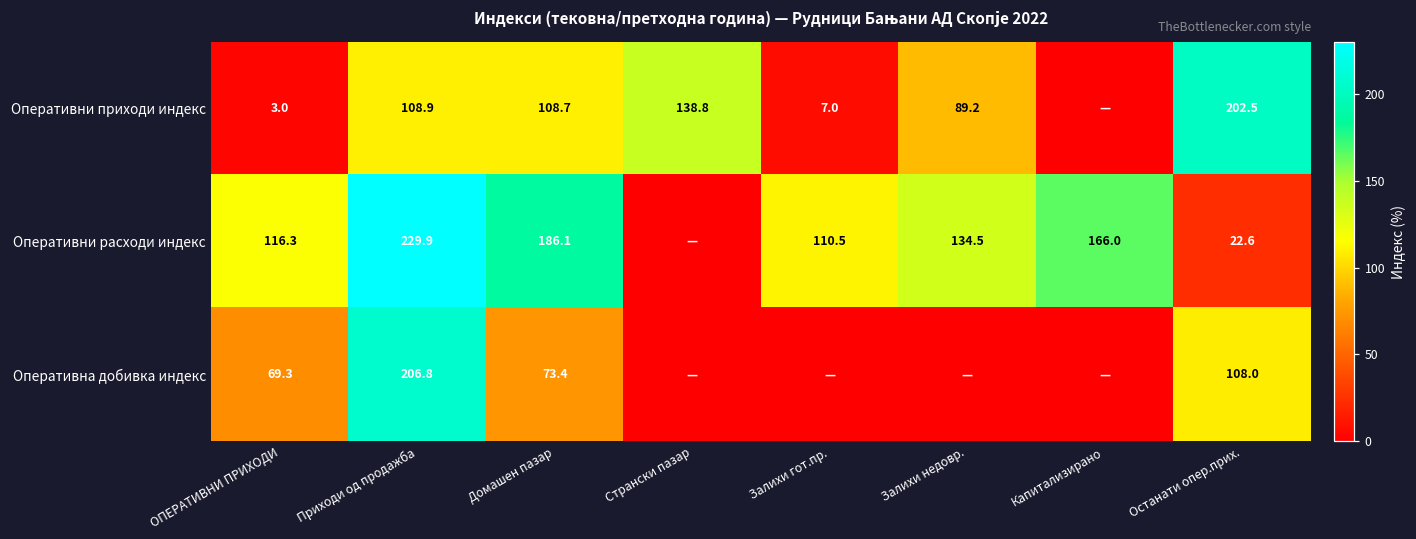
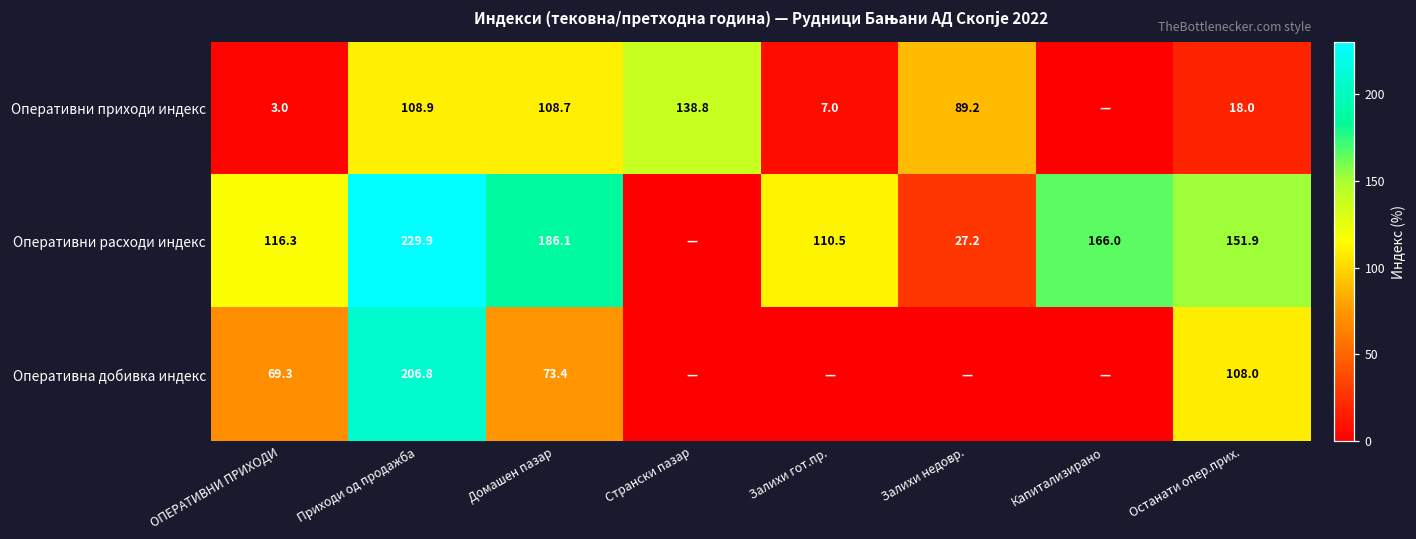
Оперативни приходи индекс, Останати опер.прих.: 202.5 -> 18.0
Оперативни расходи индекс, Залихи недовр.: 134.5 -> 27.2
Оперативни расходи индекс, Останати опер.прих.: 22.6 -> 151.9
